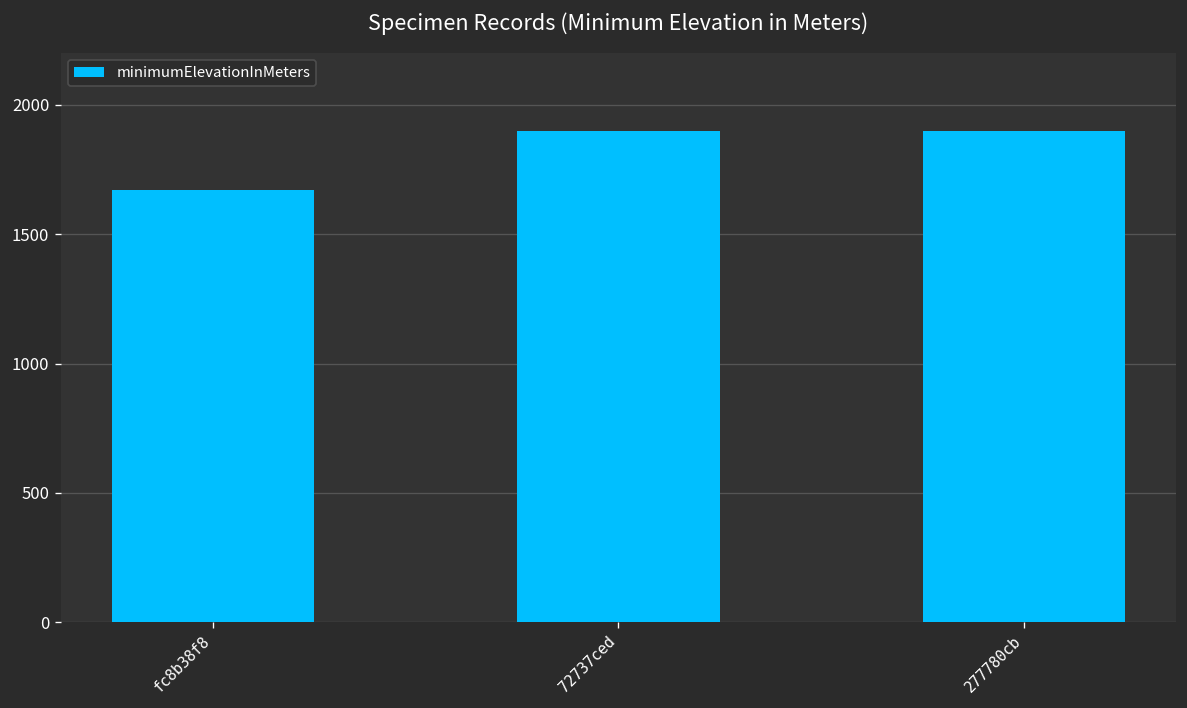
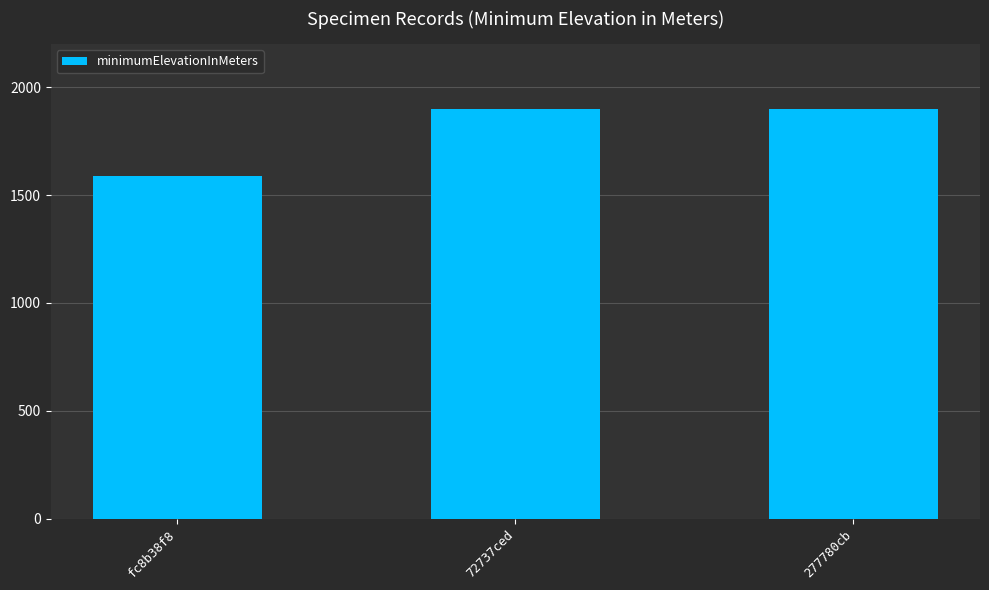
fc8b38f8: 1670 -> 1590
